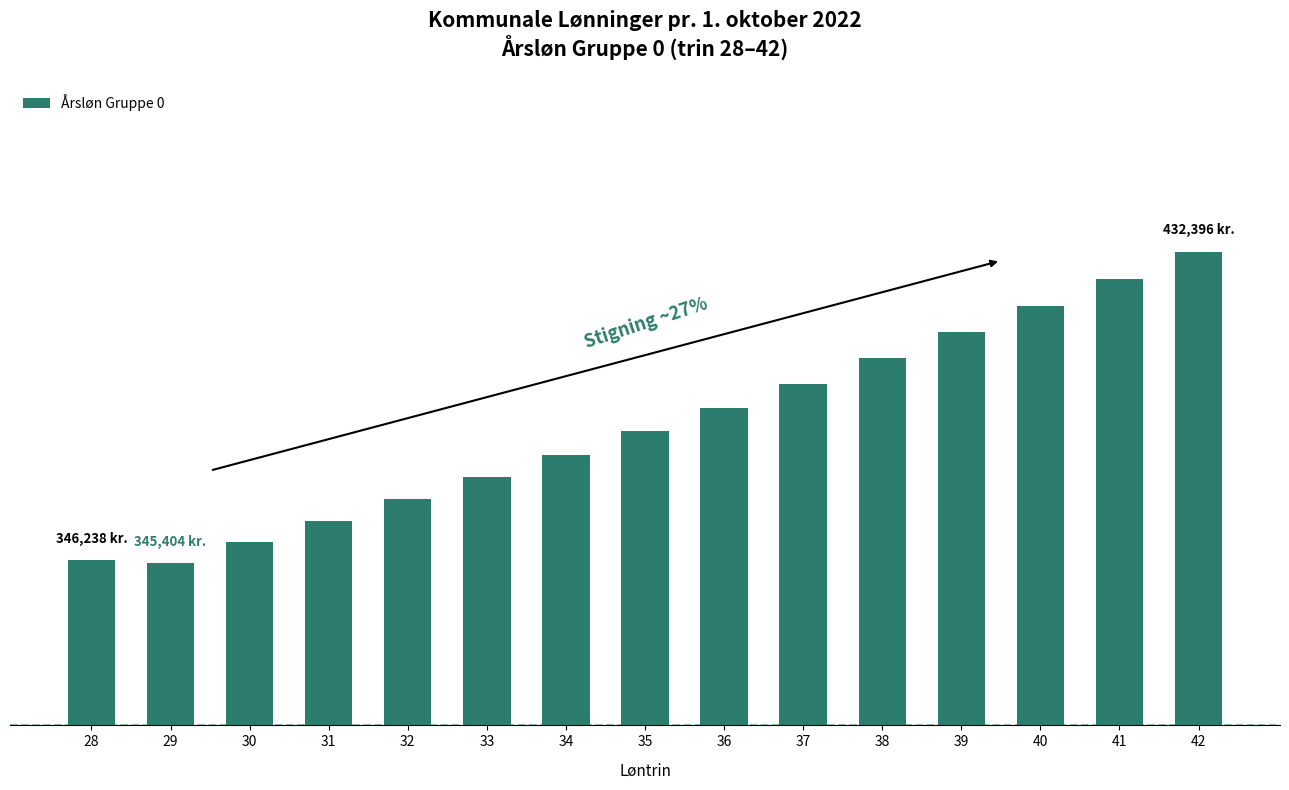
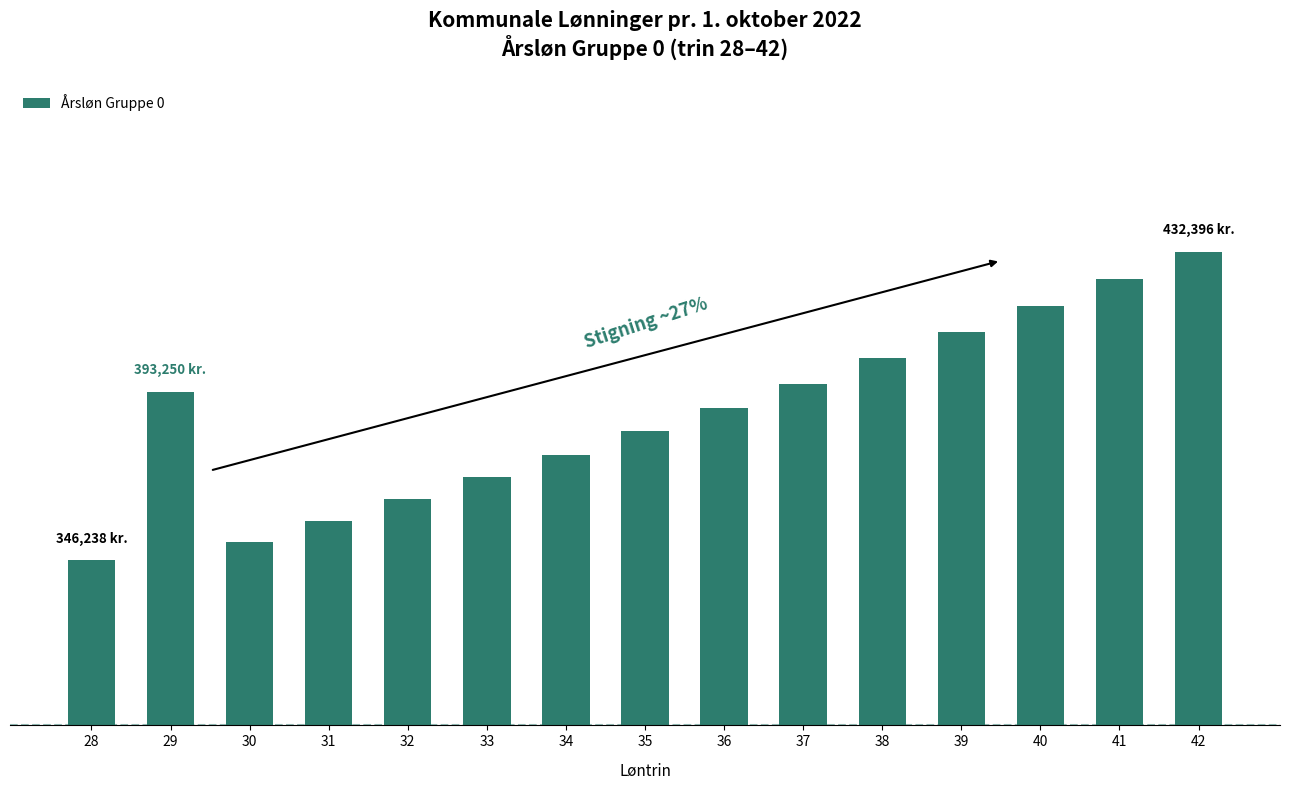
29: 345,404 -> 393,250
